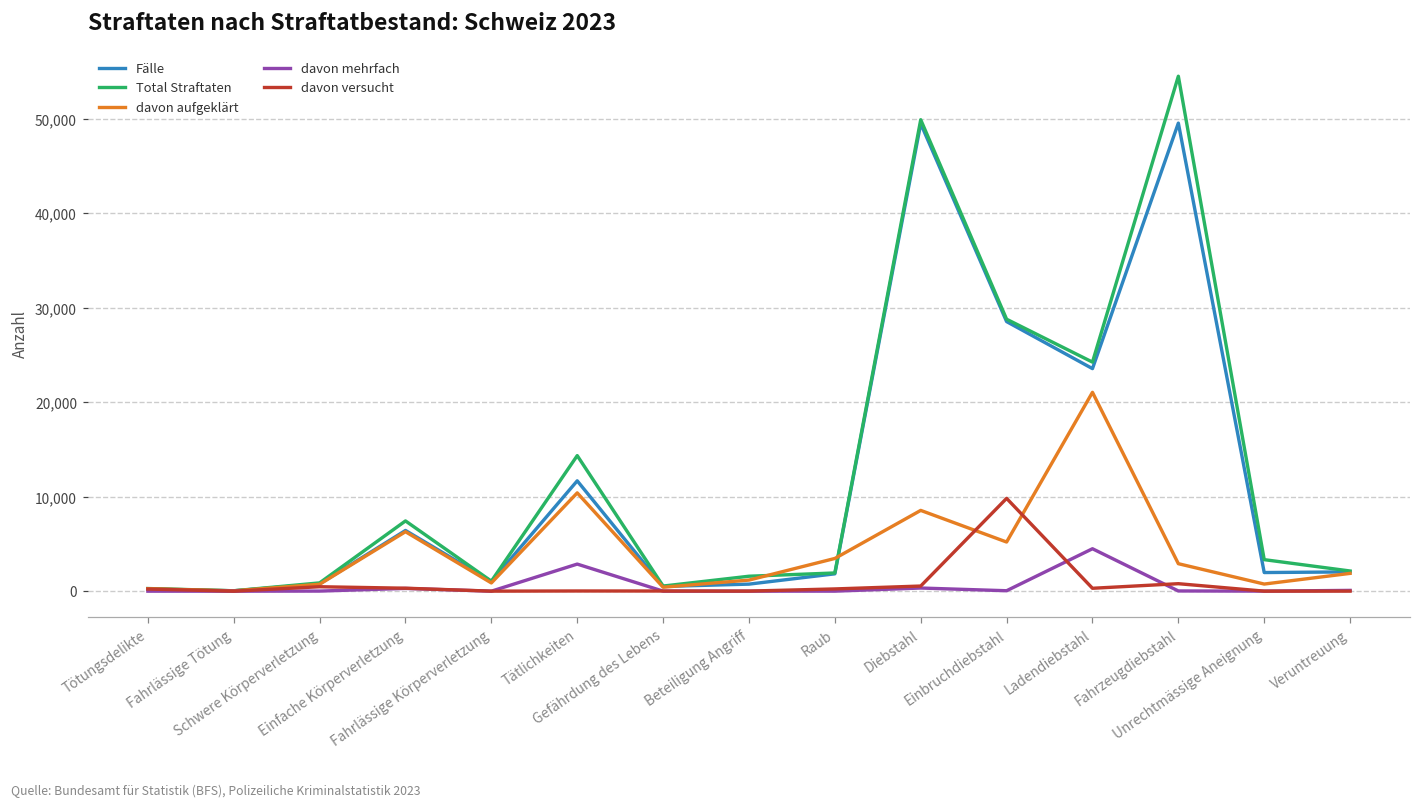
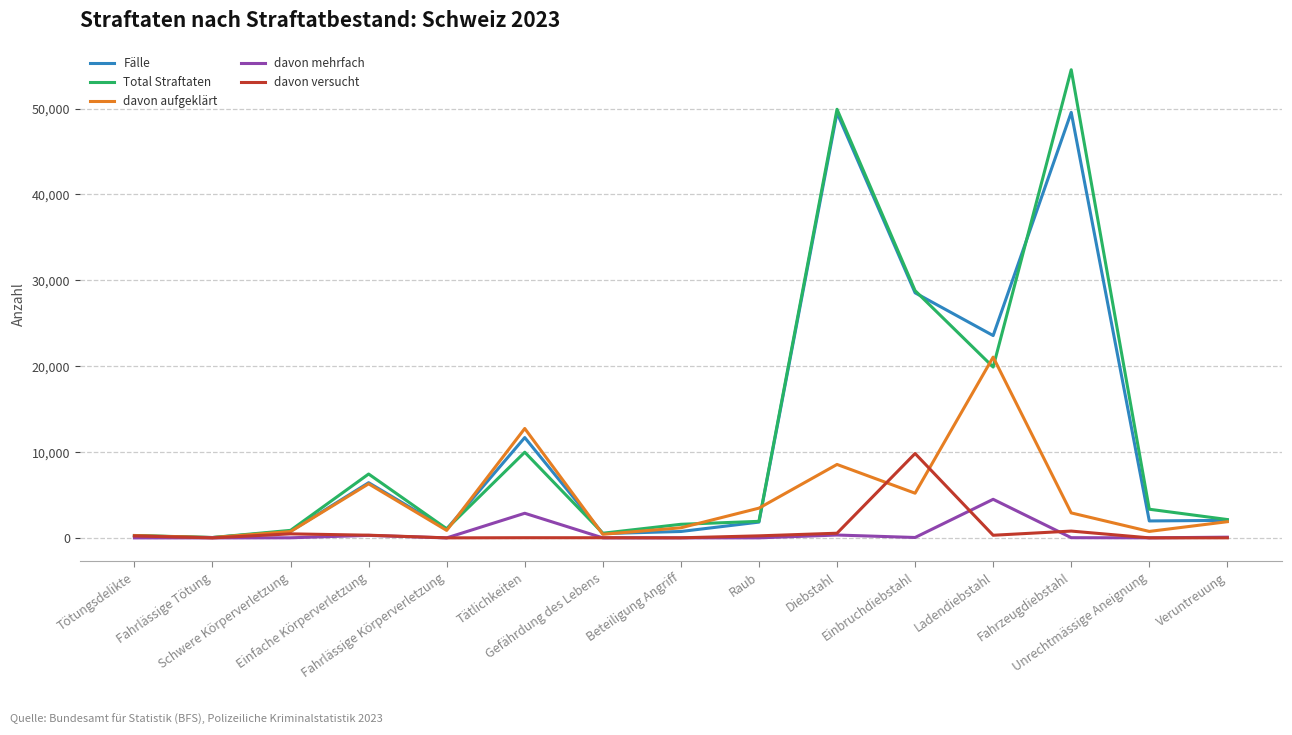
Total Straftaten, Tätlichkeiten: 14,000 -> 10,000
davon aufgeklärt, Tätlichkeiten: 10,000 -> 13,000
Total Straftaten, Ladendiebstahl: 24,000 -> 20,000
